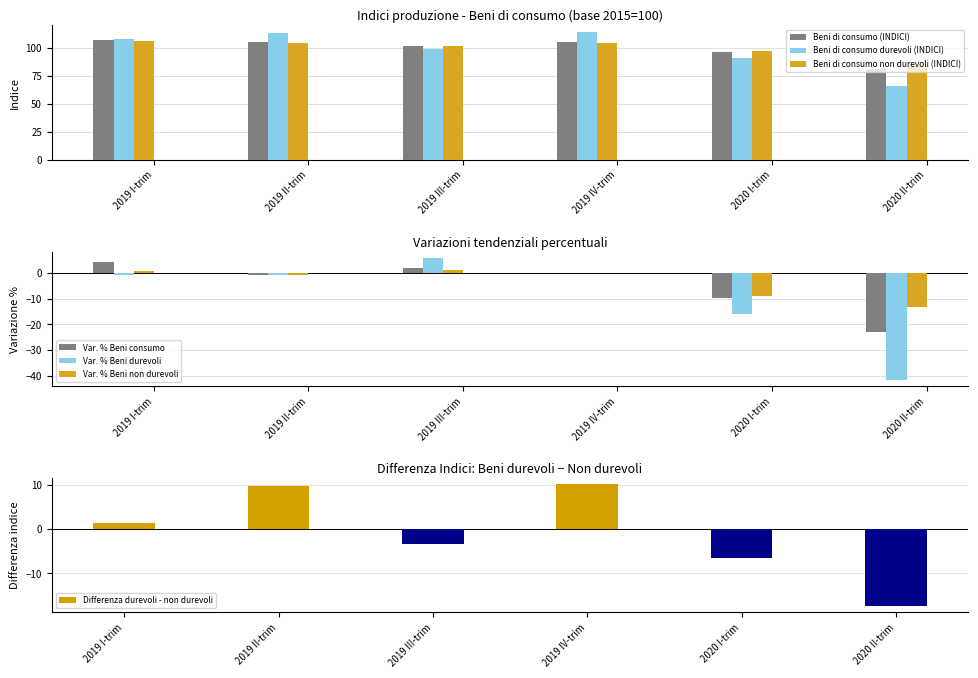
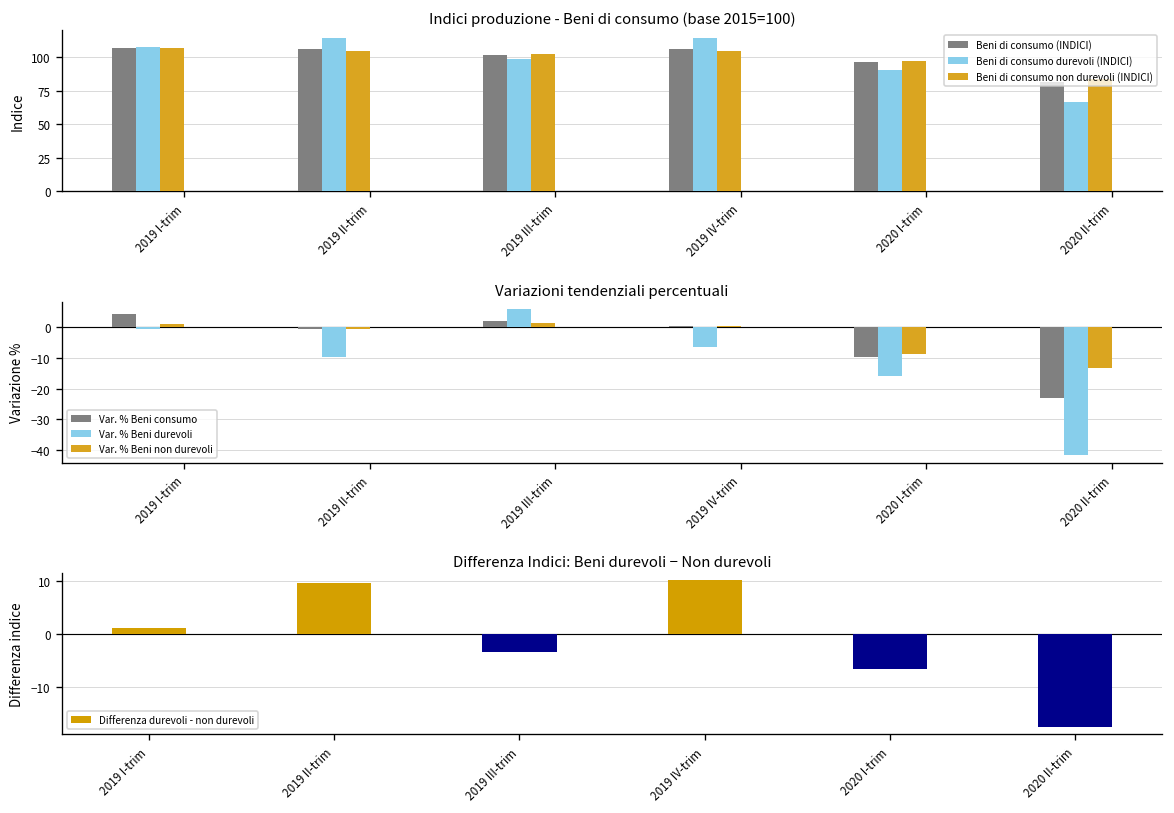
Variazioni tendenziali percentuali, Var. % Beni durevoli, 2019 II-trim: -1 -> -10
Variazioni tendenziali percentuali, Var. % Beni durevoli, 2019 IV-trim: 0 -> -7
